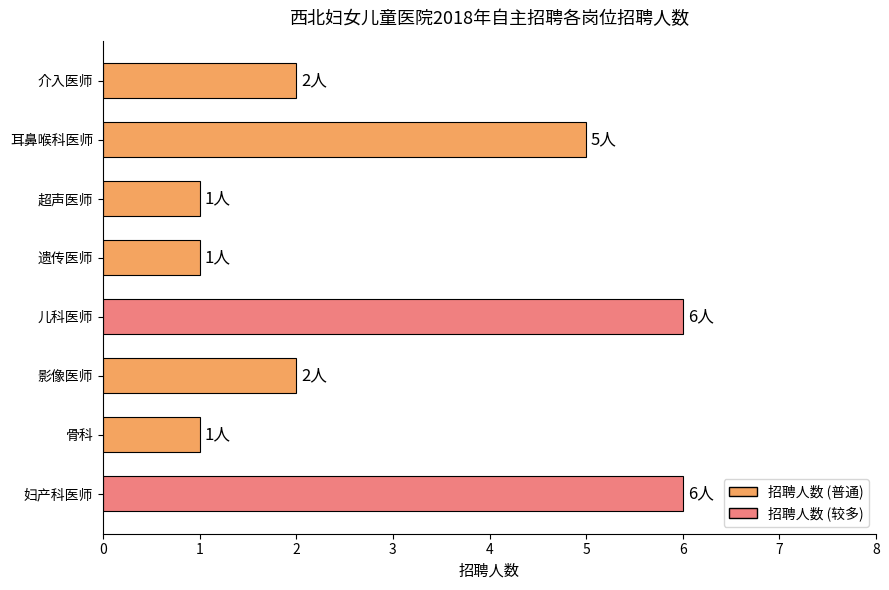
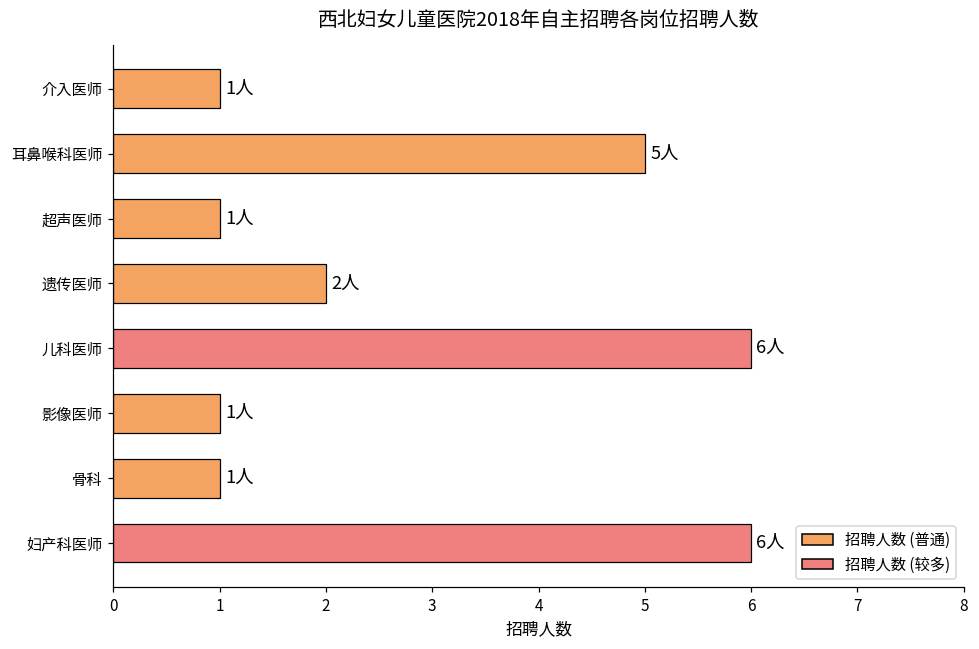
介入医师: 2人 -> 1人
遗传医师: 1人 -> 2人
影像医师: 2人 -> 1人
